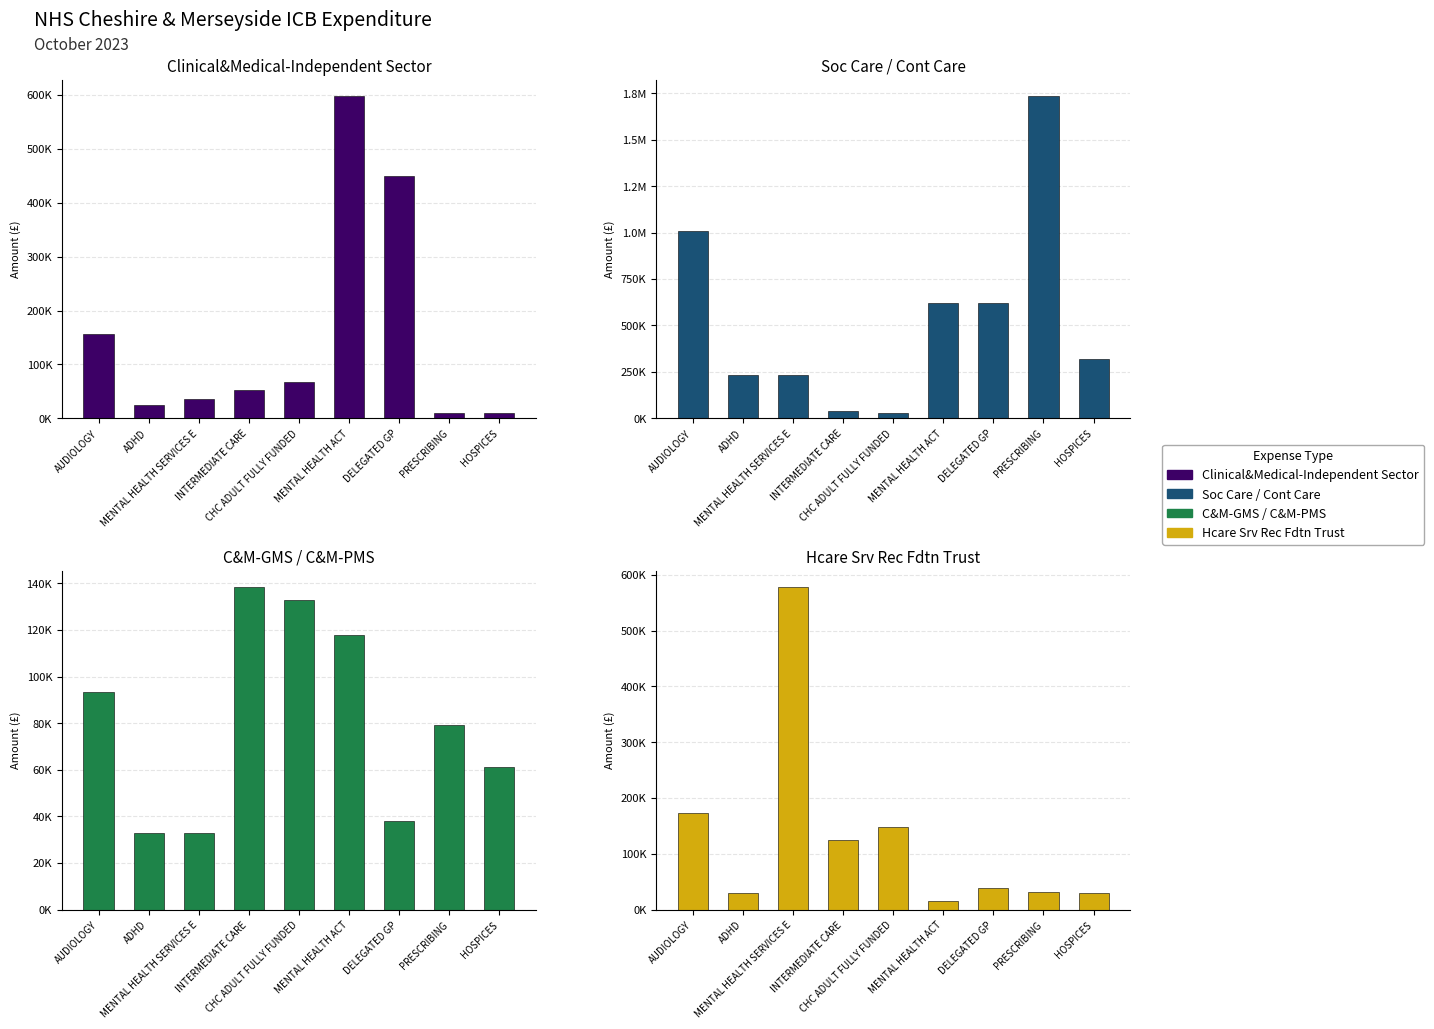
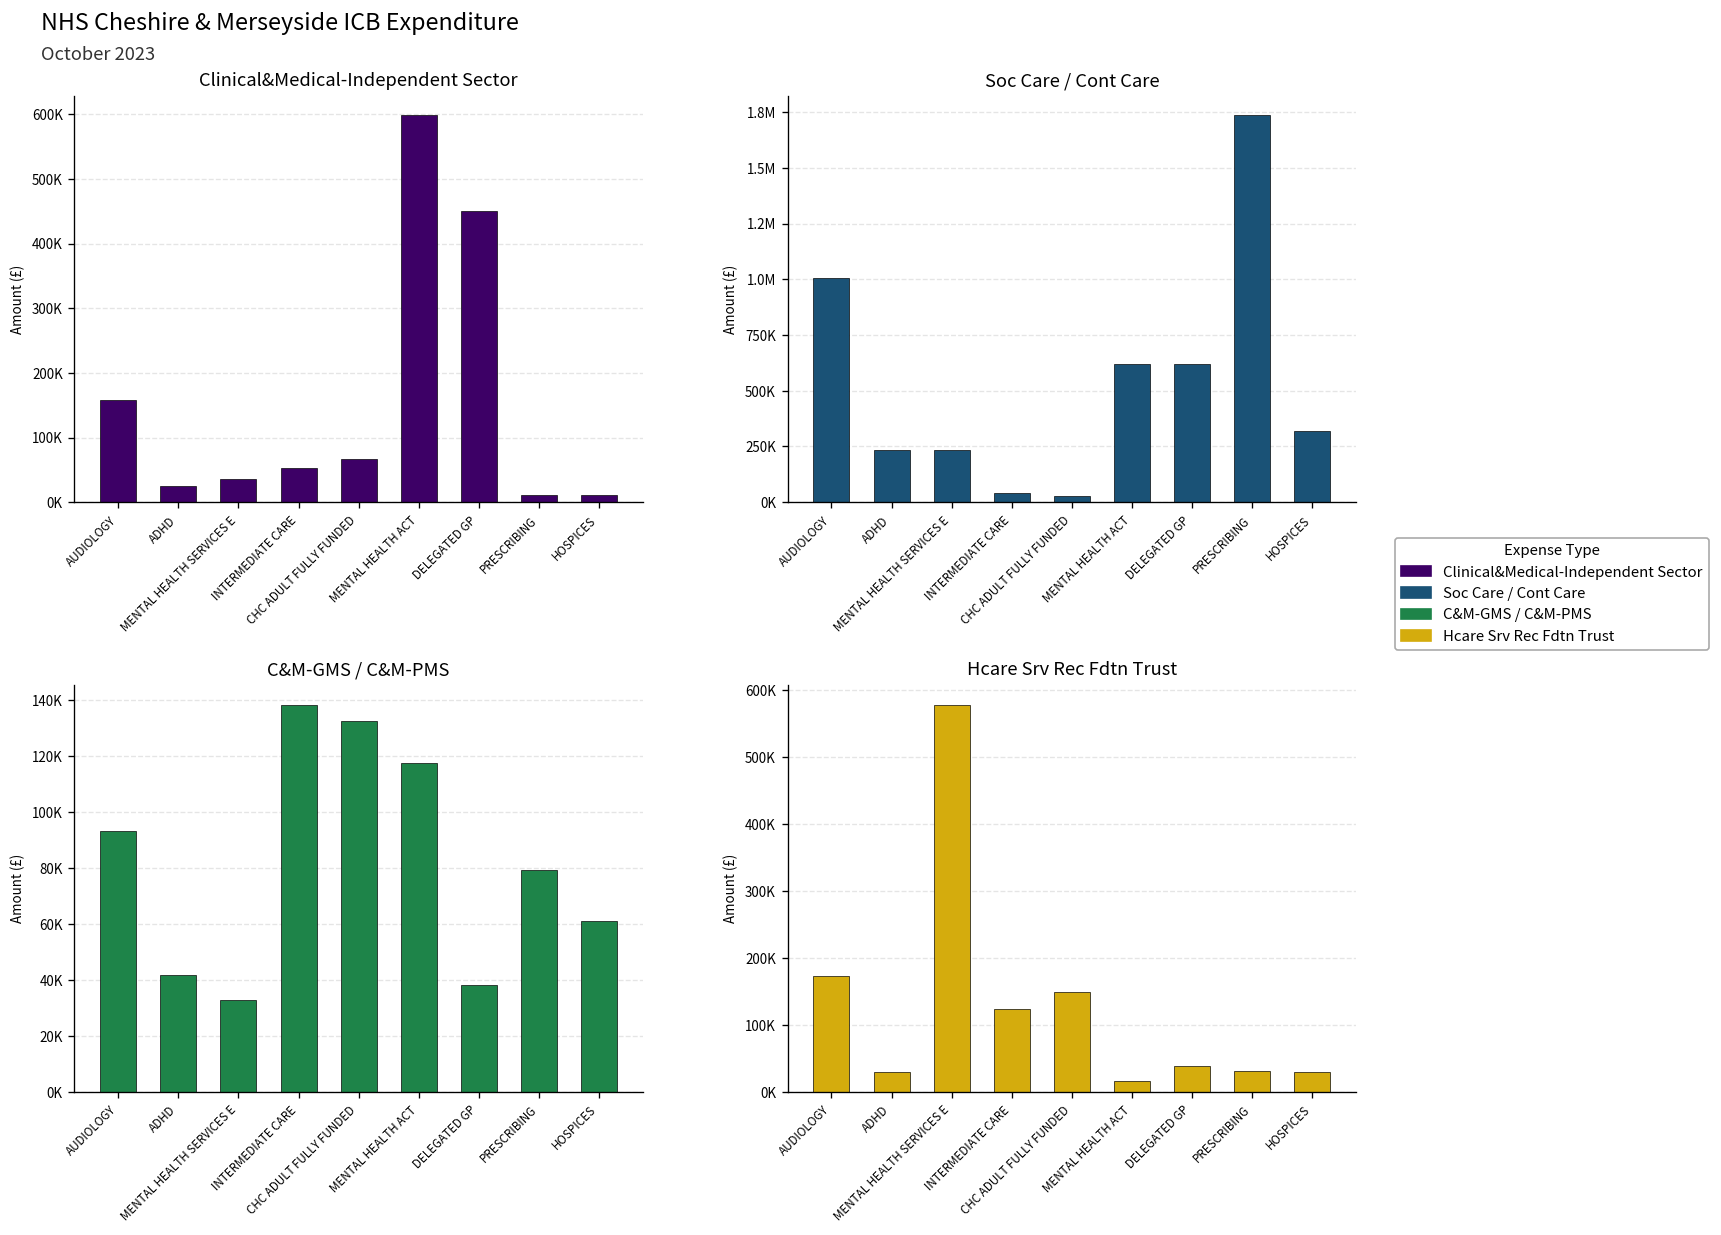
C&M-GMS / C&M-PMS, ADHD: 33000 -> 42000
